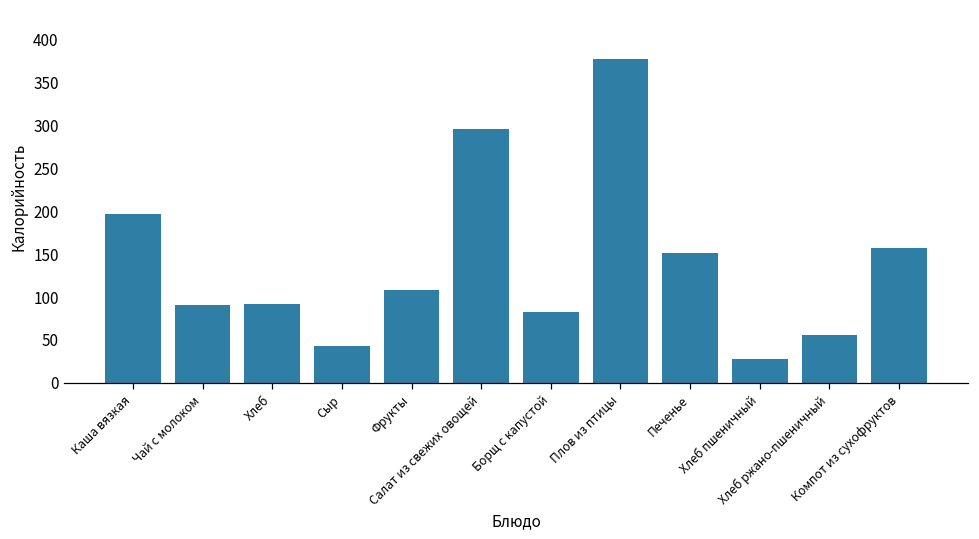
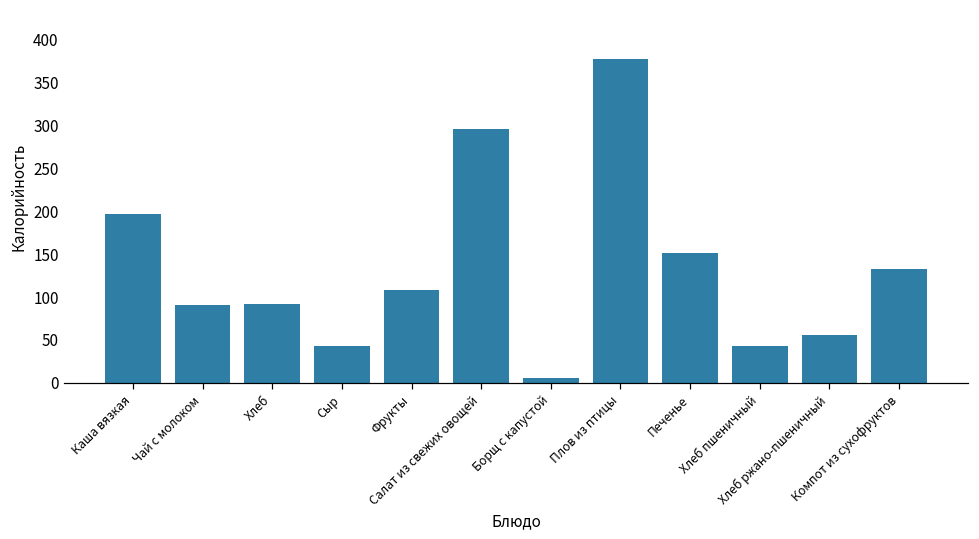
Борщ с капустой: 80 -> 10
Хлеб пшеничный: 30 -> 40
Компот из сухофруктов: 160 -> 130
